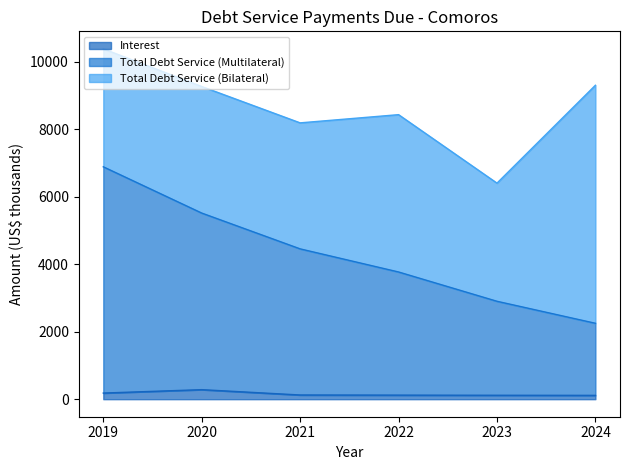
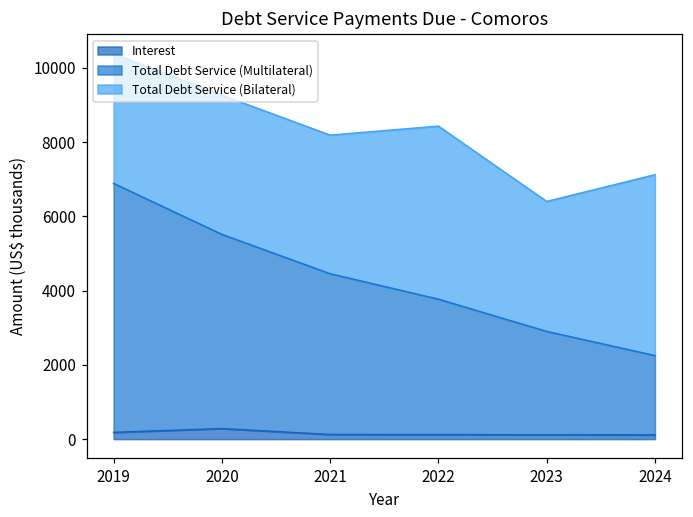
Total Debt Service (Bilateral), 2024: 7100 -> 4900
